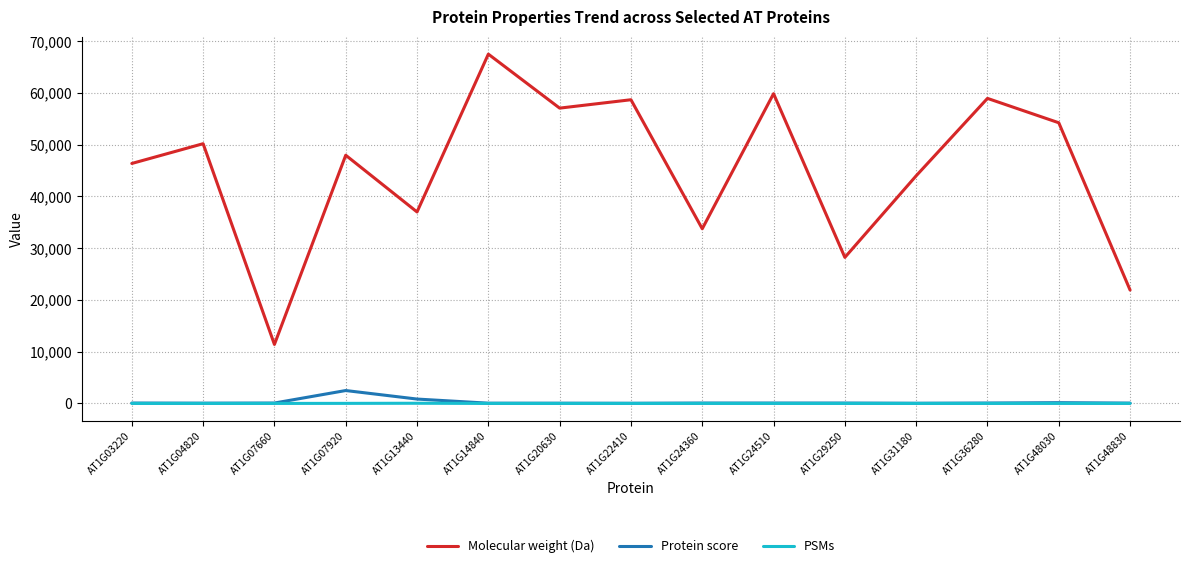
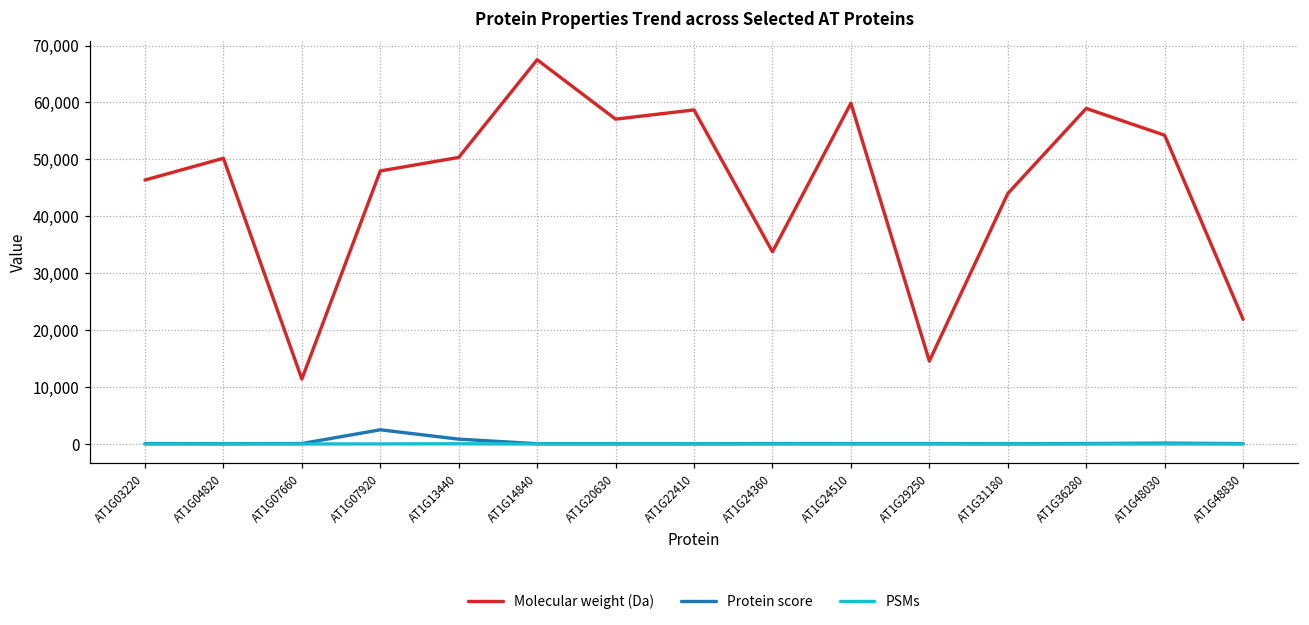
Molecular weight (Da), AT1G13440: 37,000 -> 50,000
Molecular weight (Da), AT1G29250: 28,000 -> 15,000
